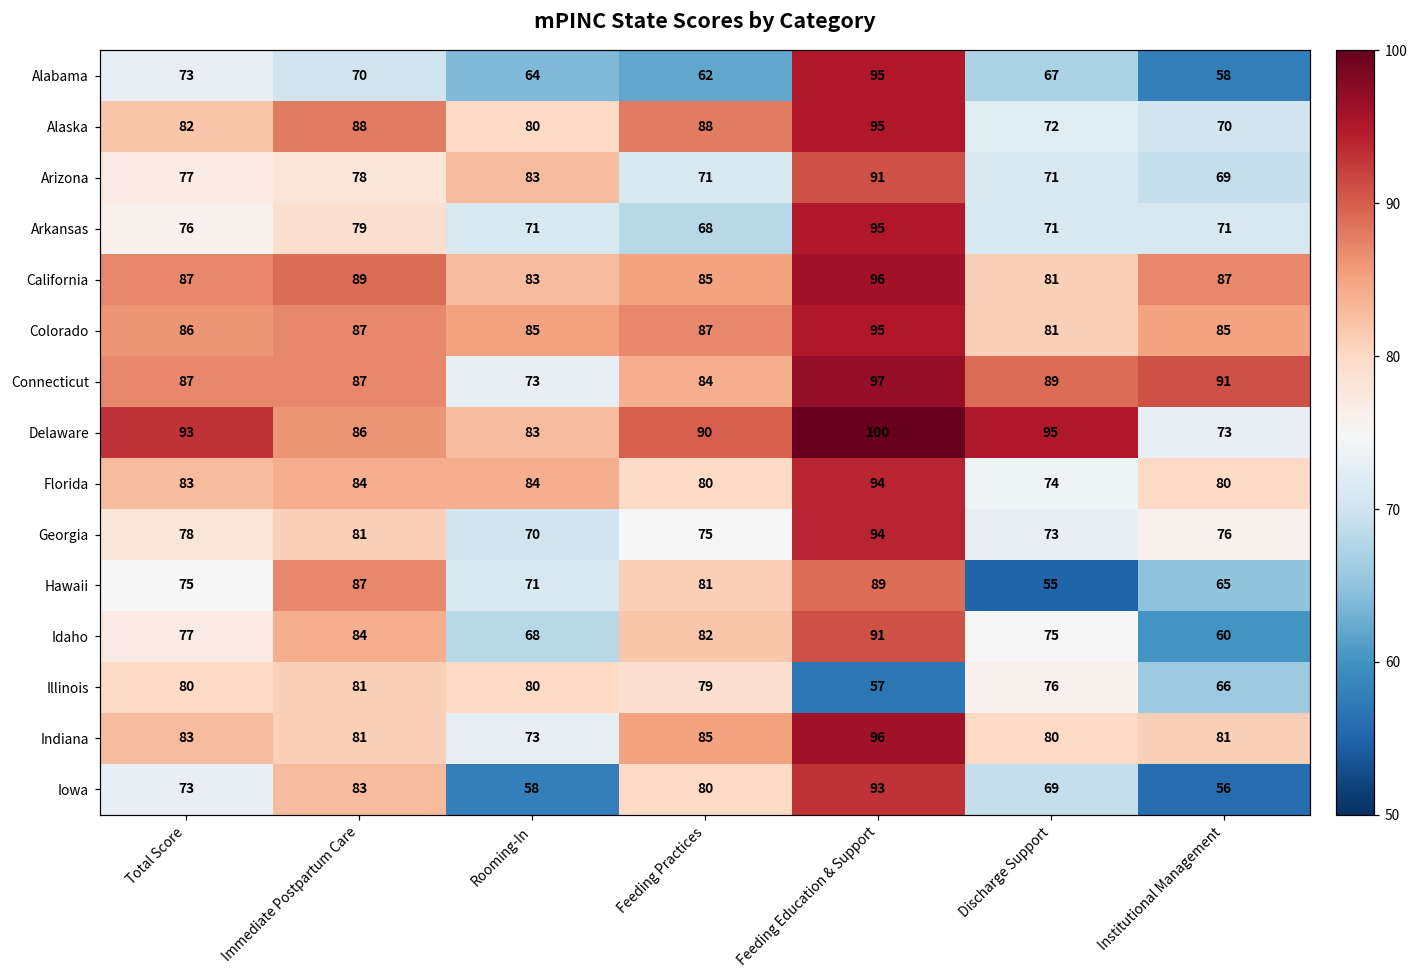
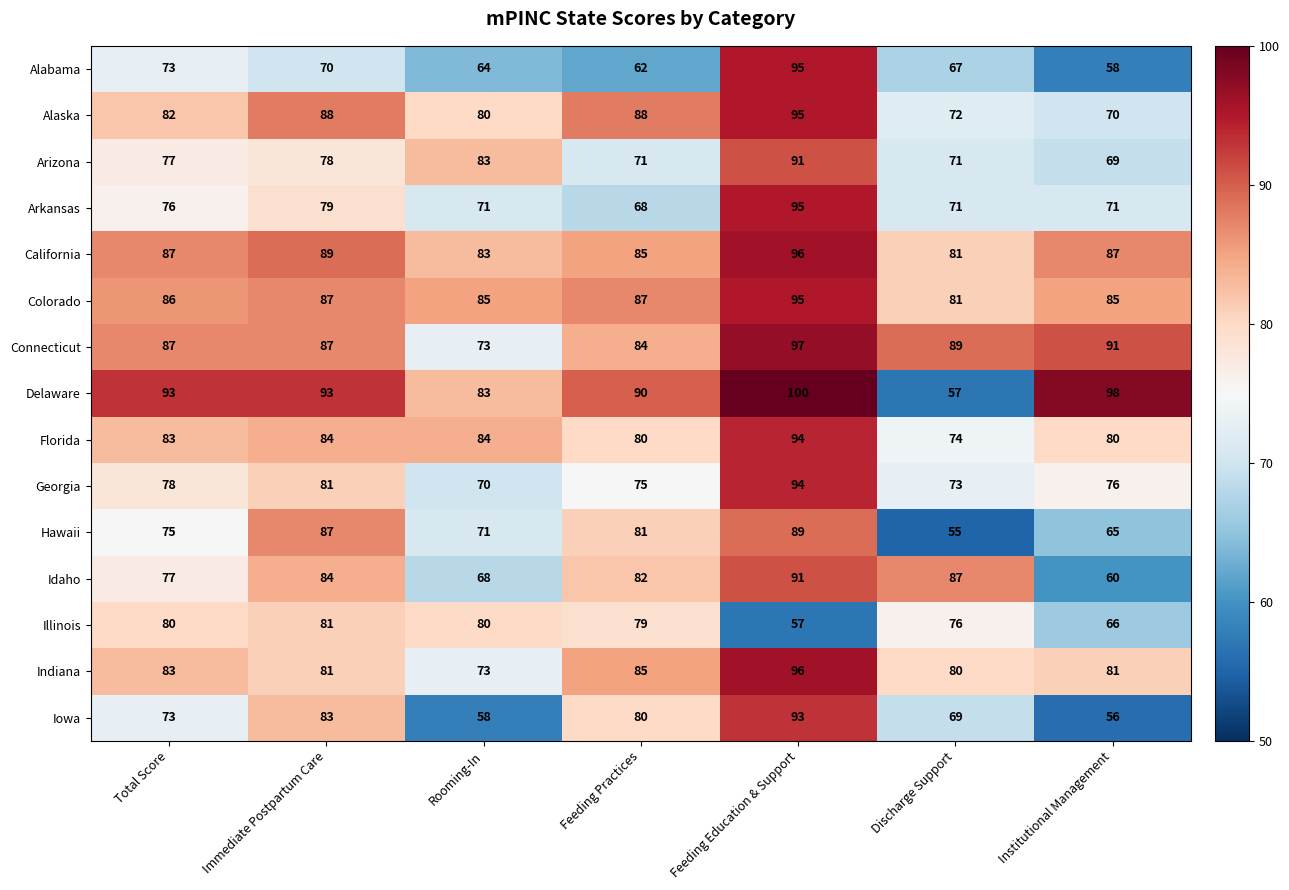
Delaware, Immediate Postpartum Care: 86 -> 93
Delaware, Discharge Support: 95 -> 57
Delaware, Institutional Management: 73 -> 98
Idaho, Discharge Support: 75 -> 87
